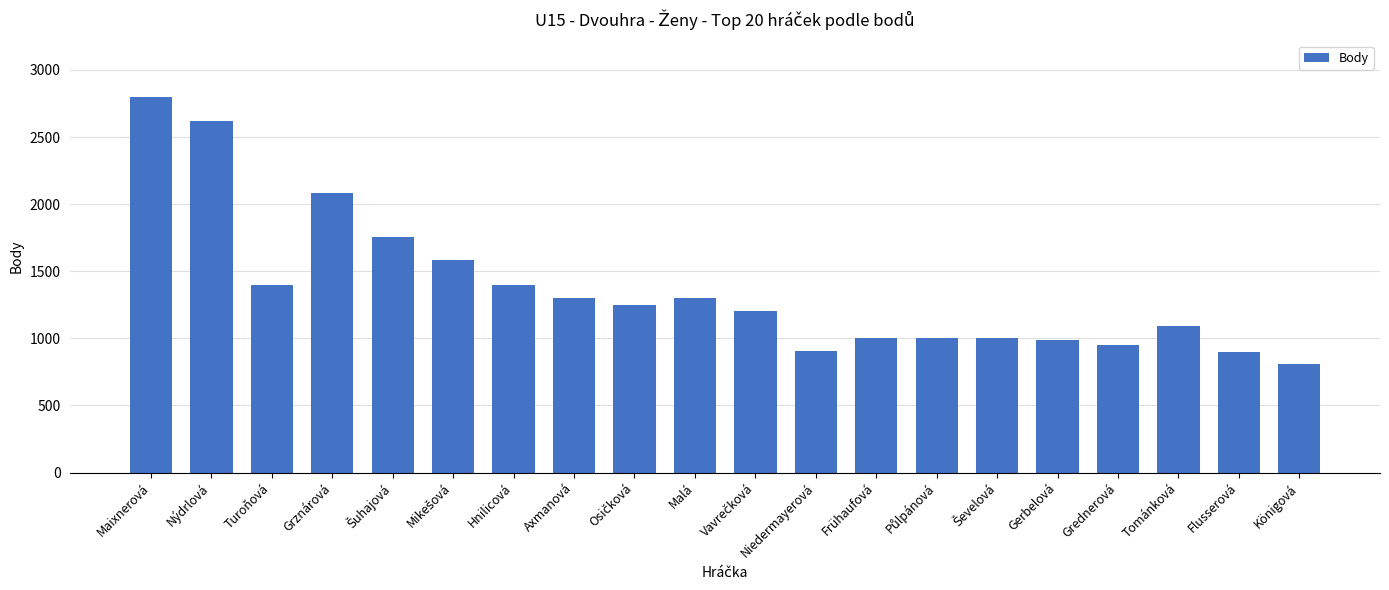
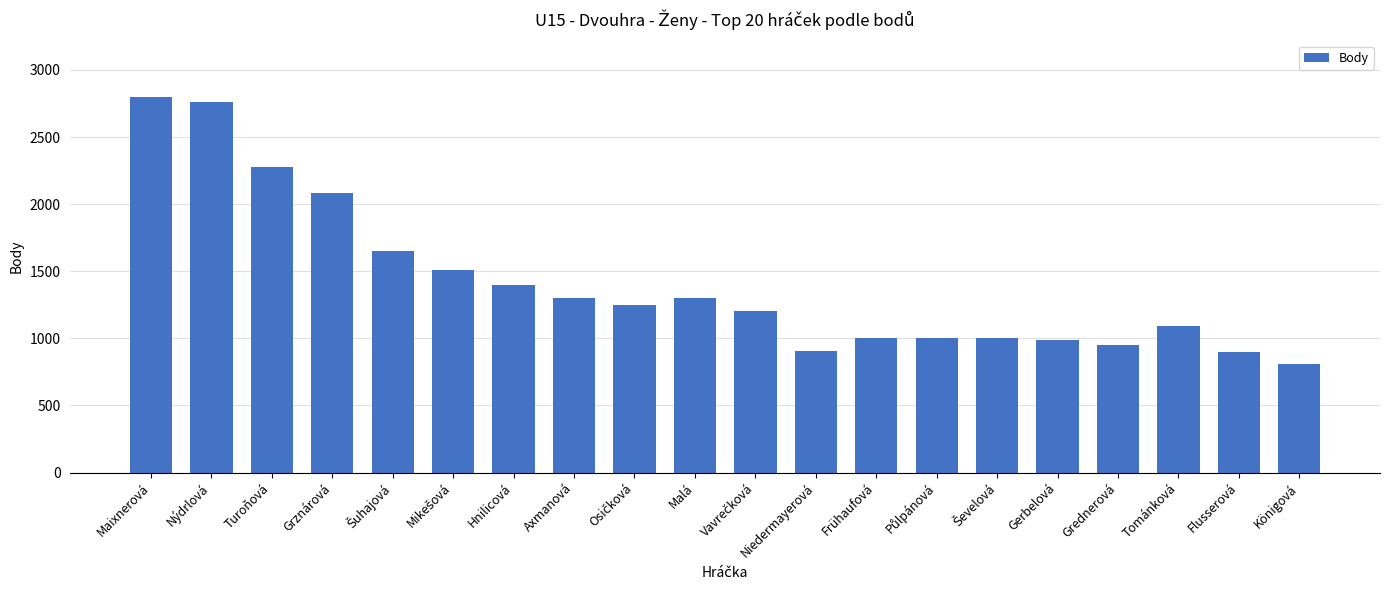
Nýdrlová: 2620 -> 2760
Turoňová: 1400 -> 2280
Šuhajová: 1750 -> 1650
Mikešová: 1580 -> 1510
